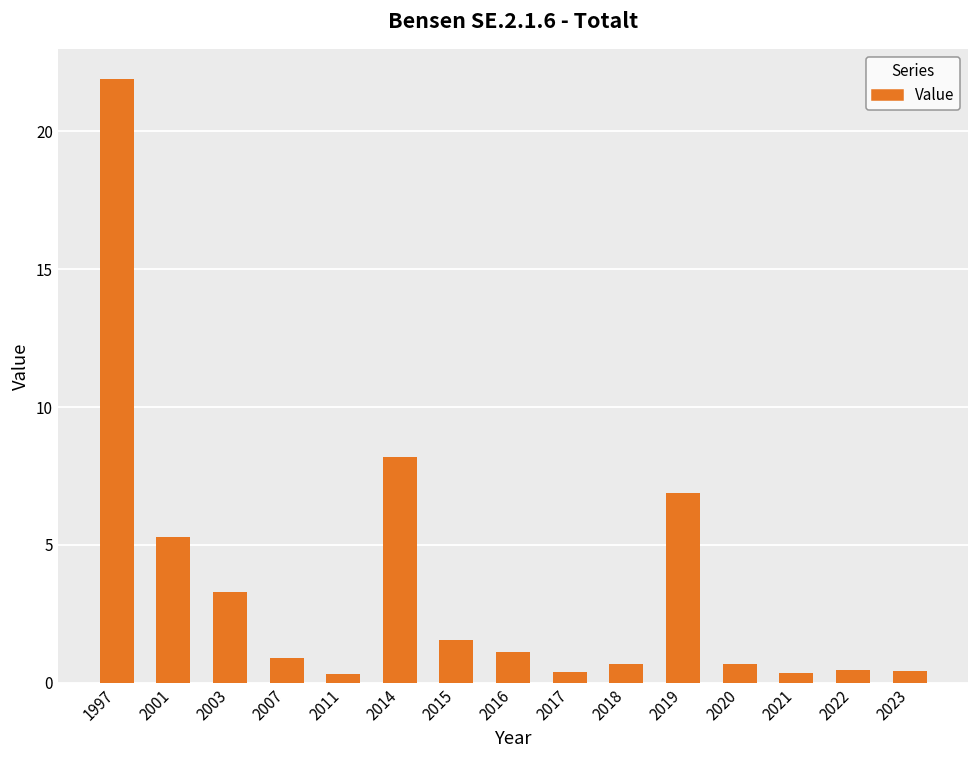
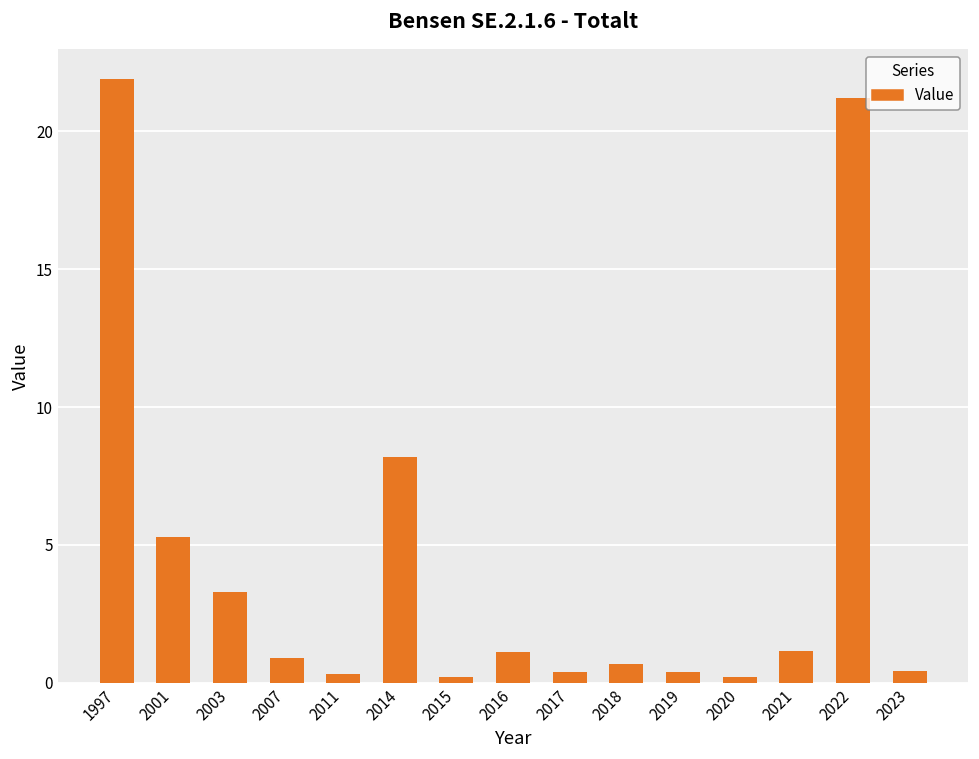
2015: 1.6 -> 0.2
2019: 6.9 -> 0.4
2020: 0.7 -> 0.2
2021: 0.3 -> 1.2
2022: 0.5 -> 21.2
